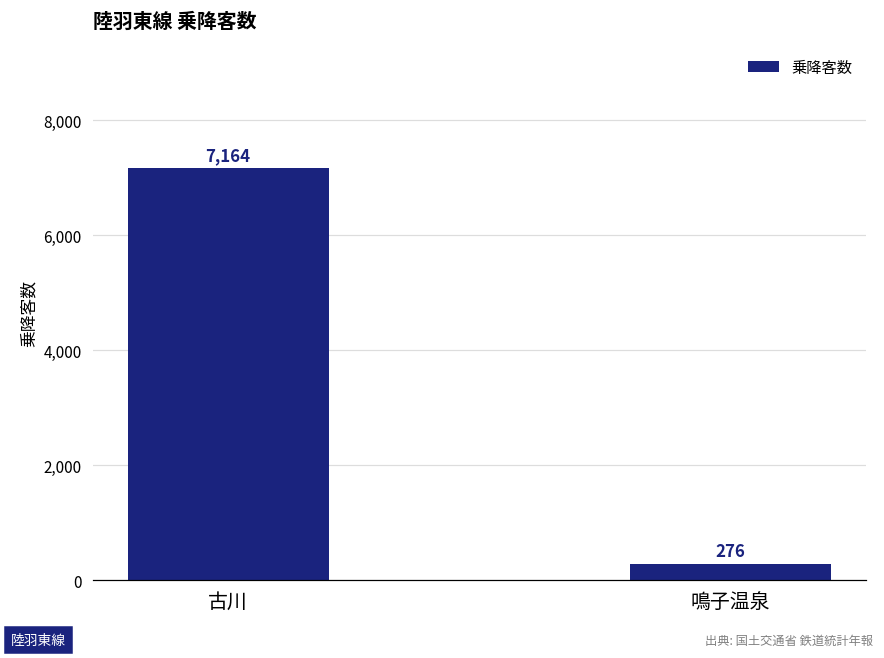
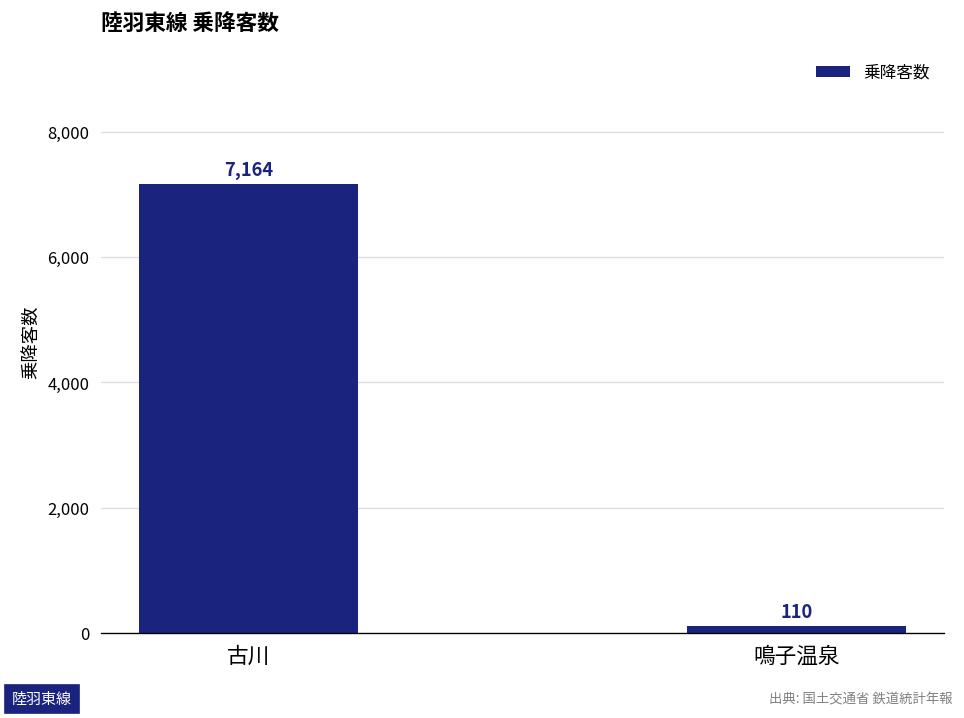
鳴子温泉: 276 -> 110
